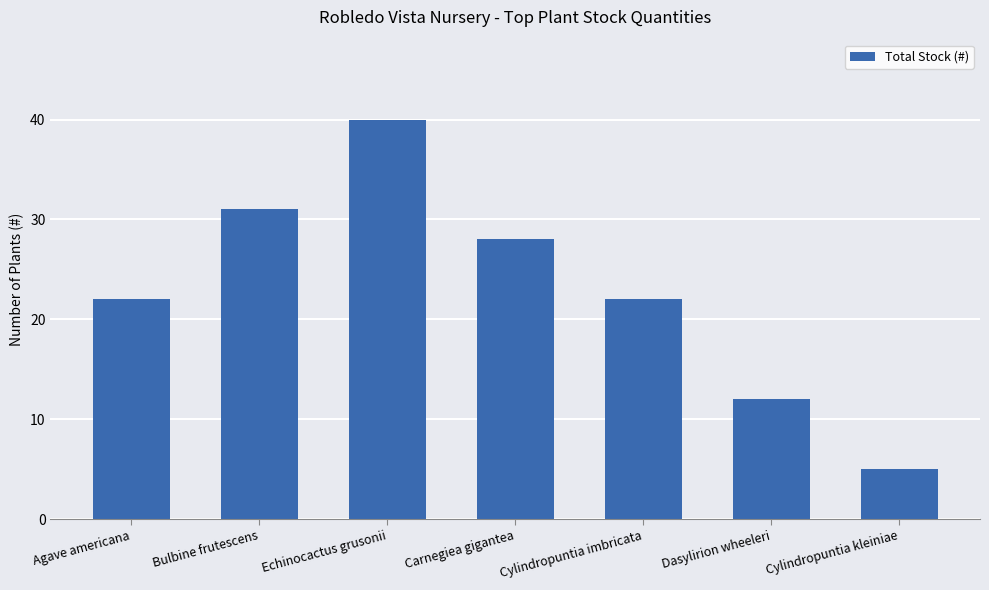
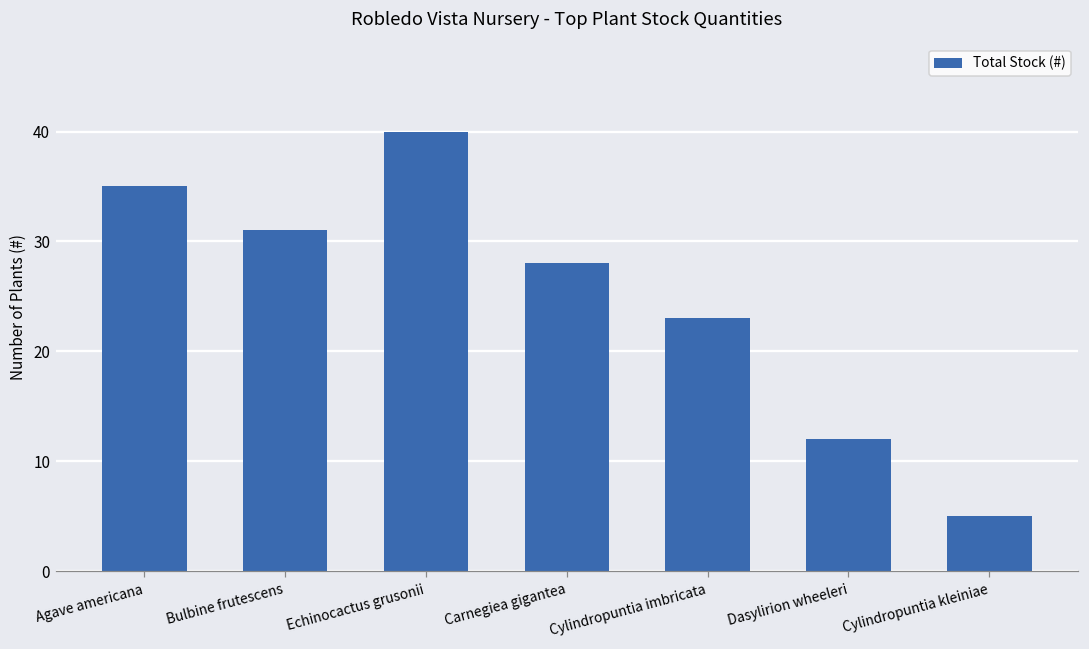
Agave americana: 22 -> 35
Cylindropuntia imbricata: 22 -> 23
